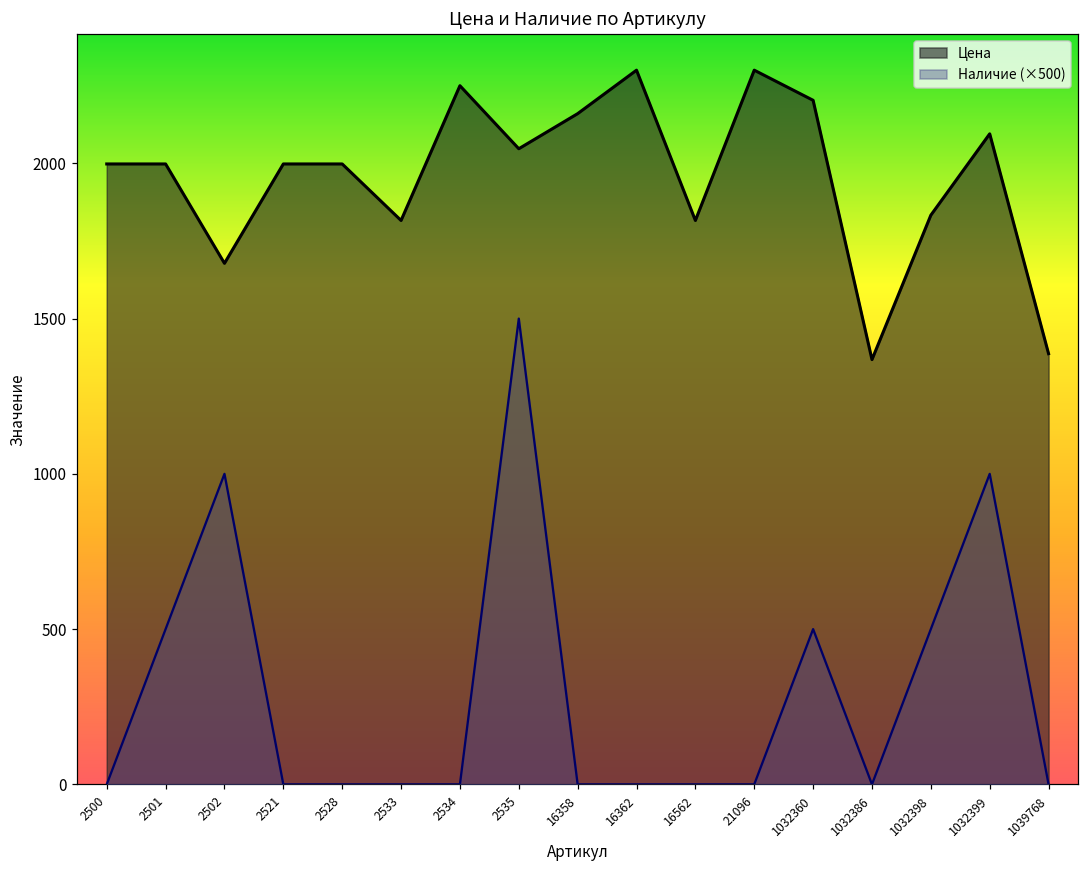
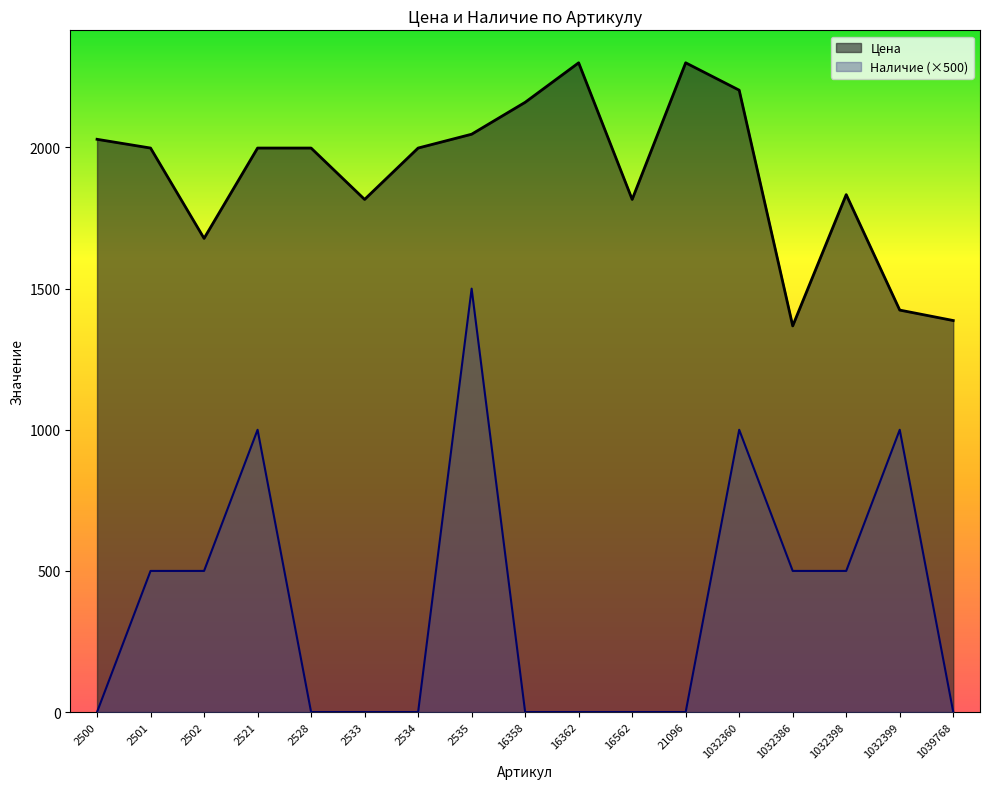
Цена, 2500: 2000 -> 2030
Наличие (×500), 2502: 1000 -> 500
Наличие (×500), 2521: 0 -> 1000
Цена, 2534: 2250 -> 2000
Наличие (×500), 1032360: 500 -> 1000
Наличие (×500), 1032386: 0 -> 500
Цена, 1032399: 2100 -> 1420
